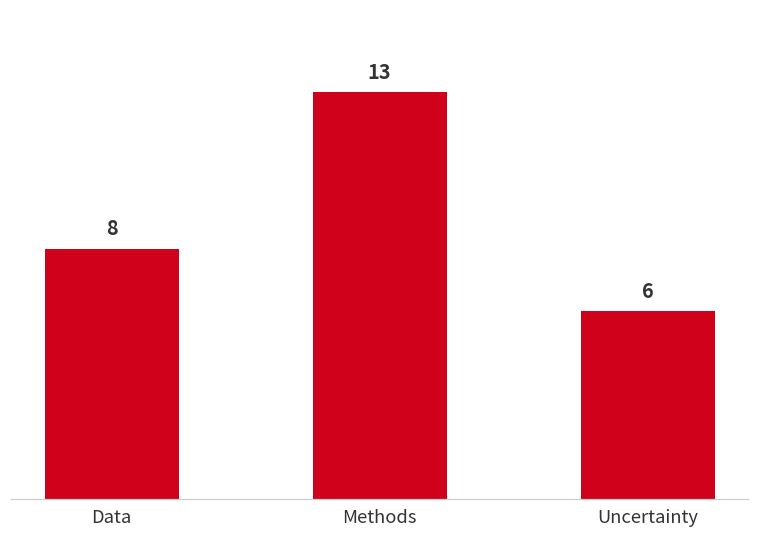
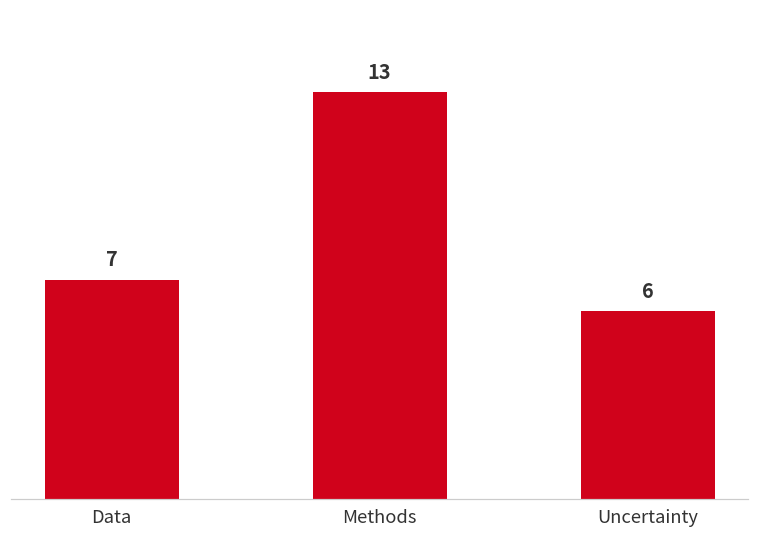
Data: 8 -> 7
